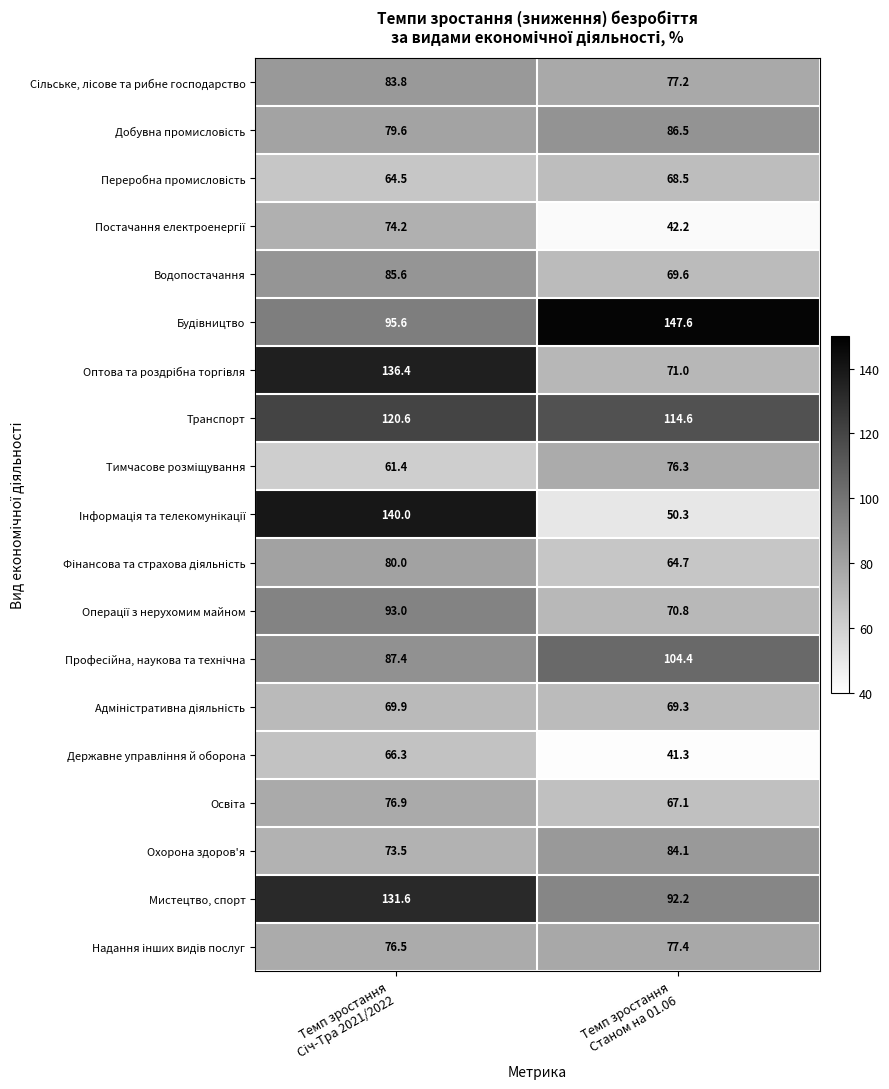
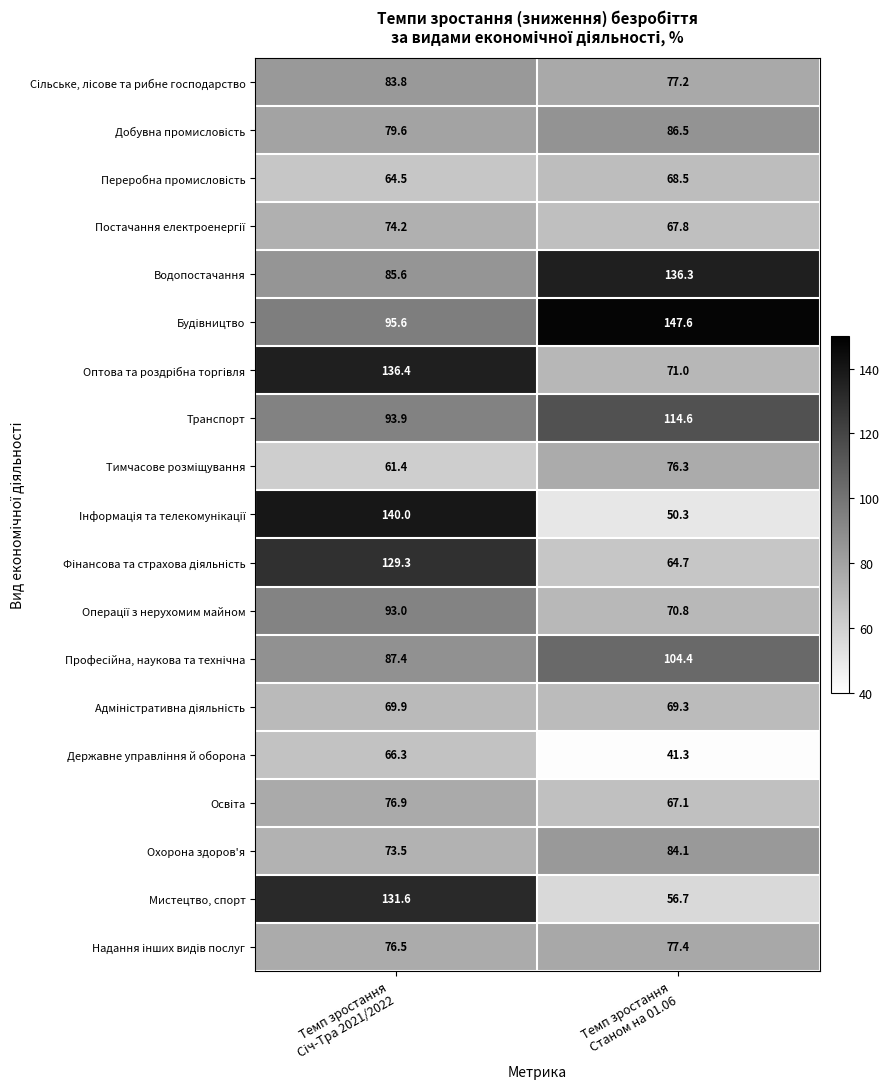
Постачання електроенергії, Темп зростання Станом на 01.06: 42.2 -> 67.8
Водопостачання, Темп зростання Станом на 01.06: 69.6 -> 136.3
Транспорт, Темп зростання Січ-Тра 2021/2022: 120.6 -> 93.9
Фінансова та страхова діяльність, Темп зростання Січ-Тра 2021/2022: 80.0 -> 129.3
Мистецтво, спорт, Темп зростання Станом на 01.06: 92.2 -> 56.7
